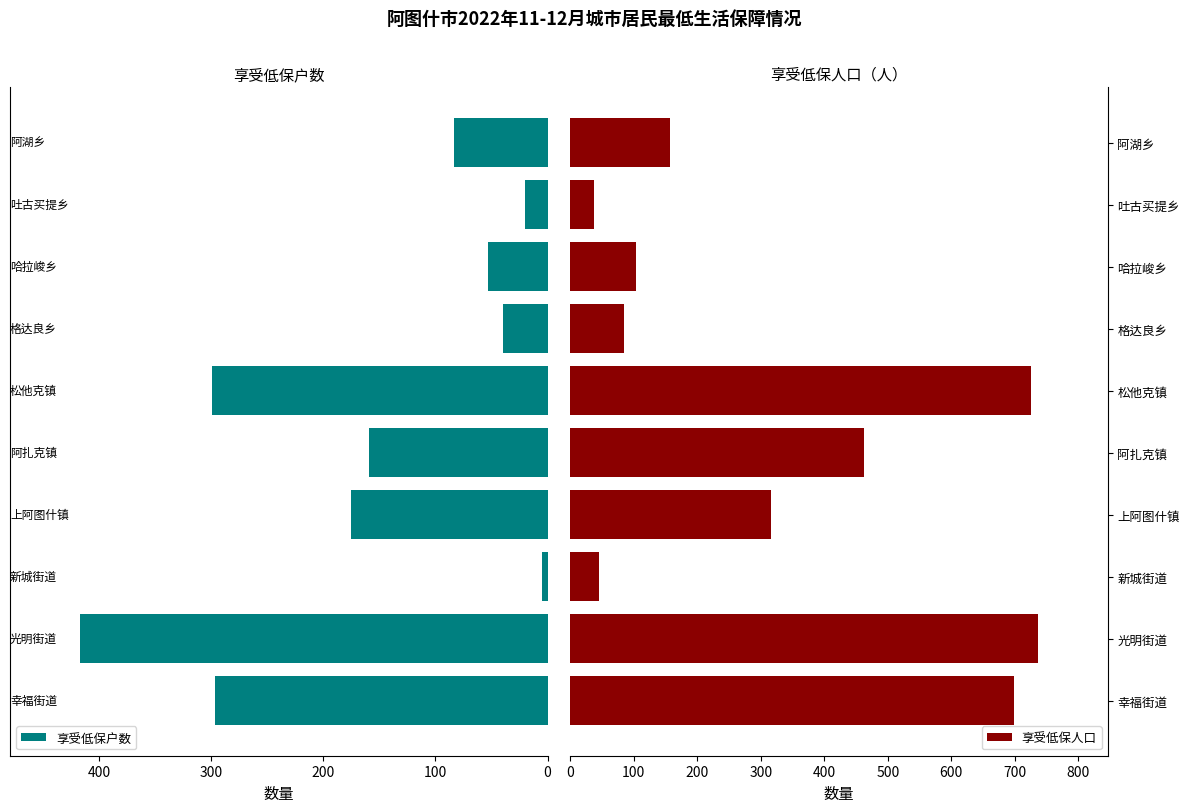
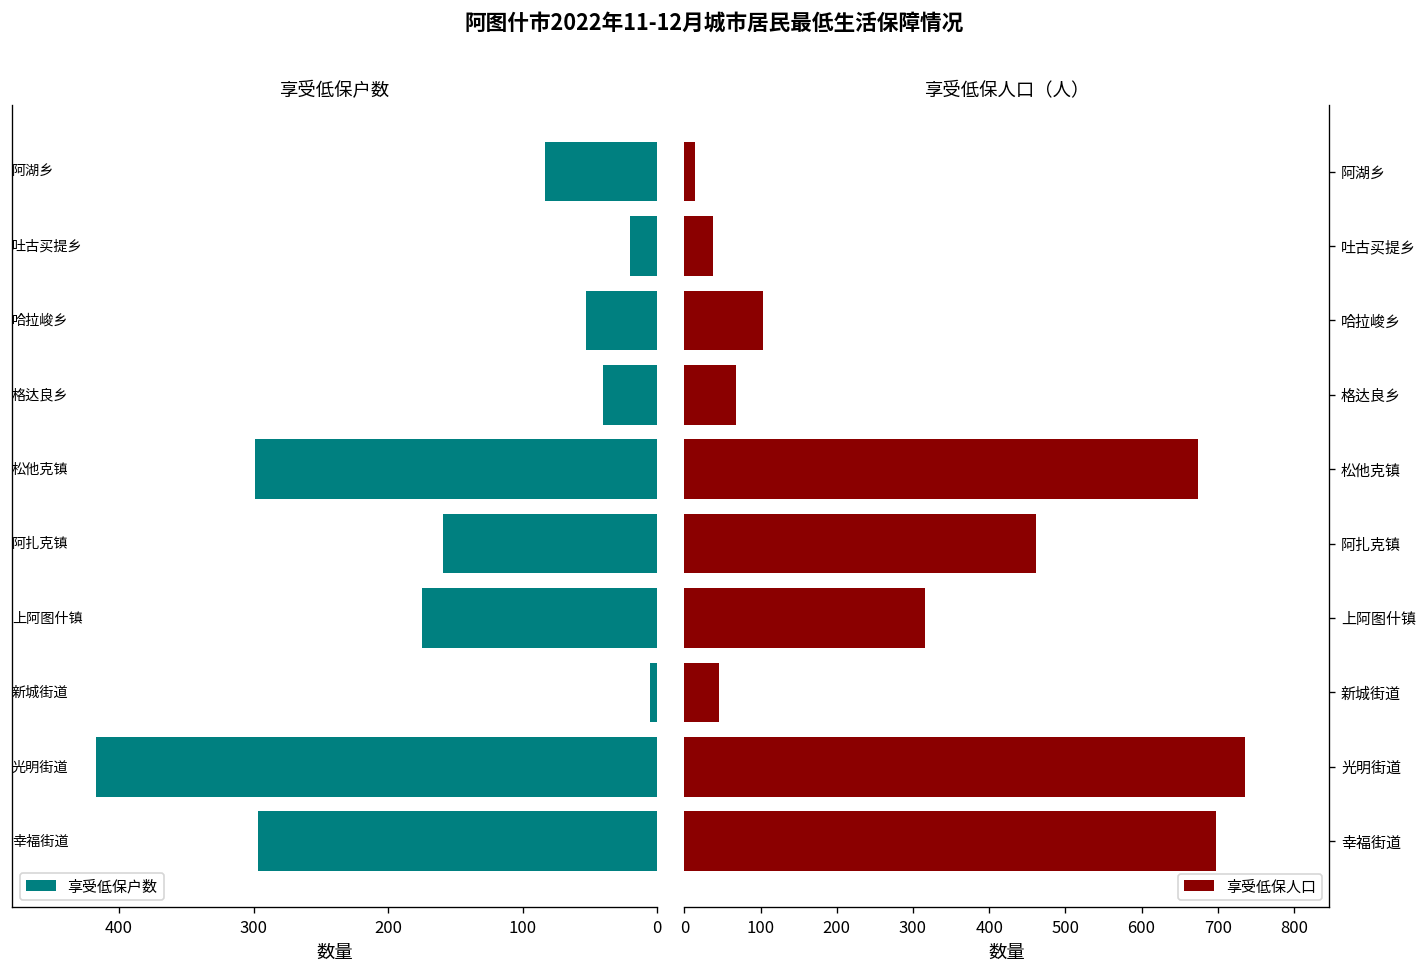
享受低保人口（人）, 阿湖乡: 160 -> 10
享受低保人口（人）, 格达良乡: 80 -> 70
享受低保人口（人）, 松他克镇: 730 -> 670
